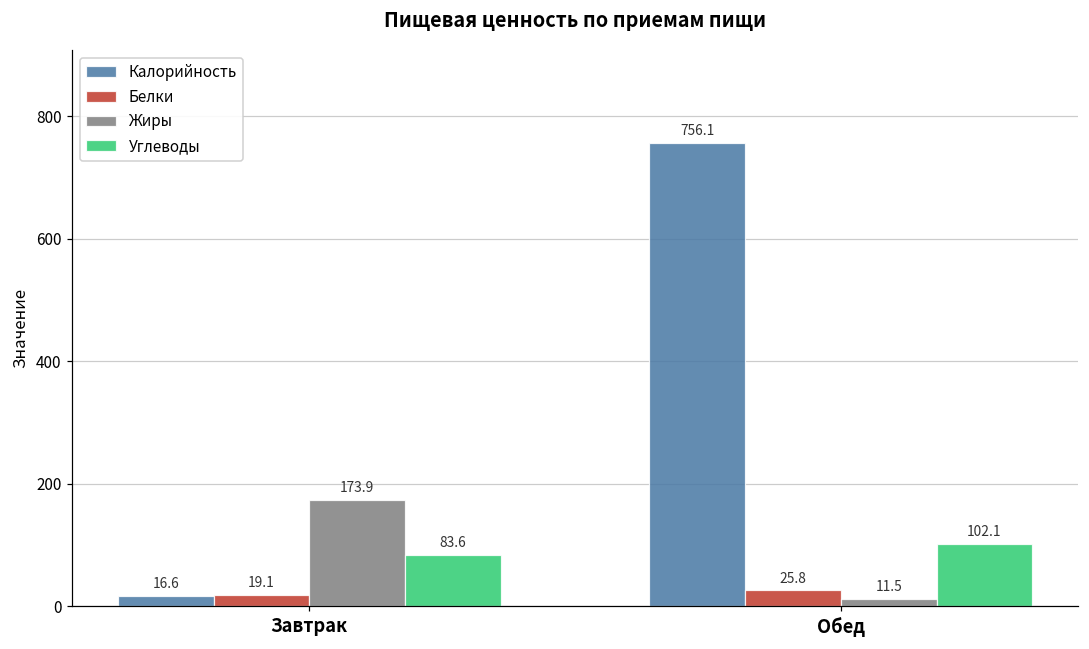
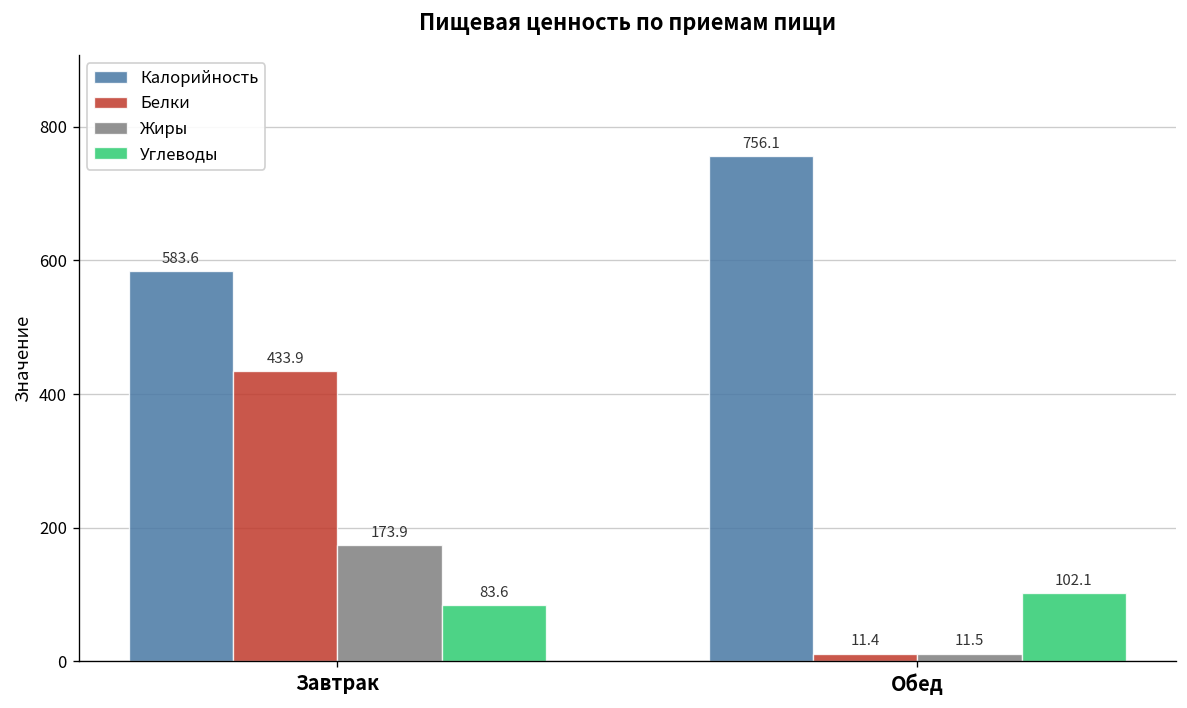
Калорийность, Завтрак: 16.6 -> 583.6
Белки, Завтрак: 19.1 -> 433.9
Белки, Обед: 25.8 -> 11.4
